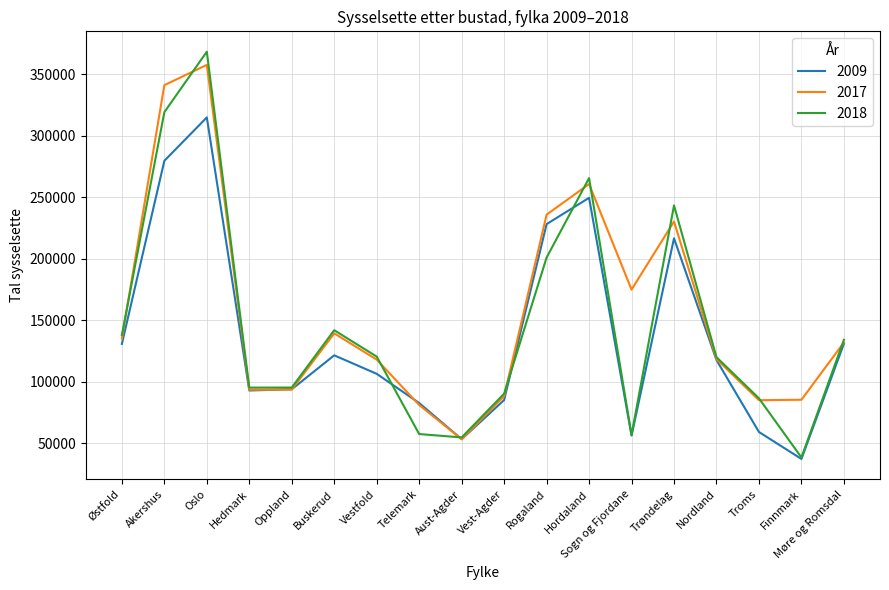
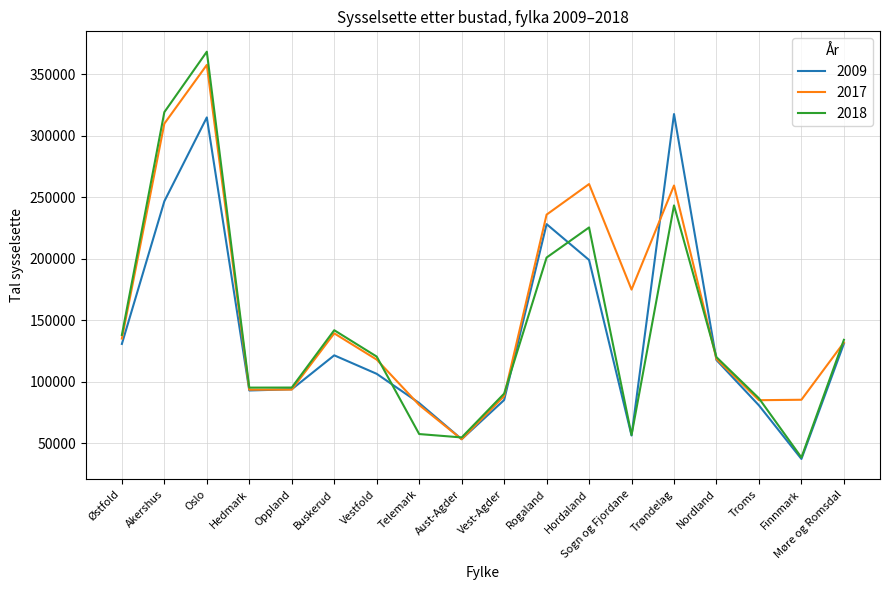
2009, Akershus: 280000 -> 247000
2017, Akershus: 341000 -> 310000
2009, Hordaland: 249000 -> 199000
2018, Hordaland: 266000 -> 225000
2009, Trøndelag: 217000 -> 318000
2017, Trøndelag: 230000 -> 259000
2009, Troms: 59000 -> 81000
